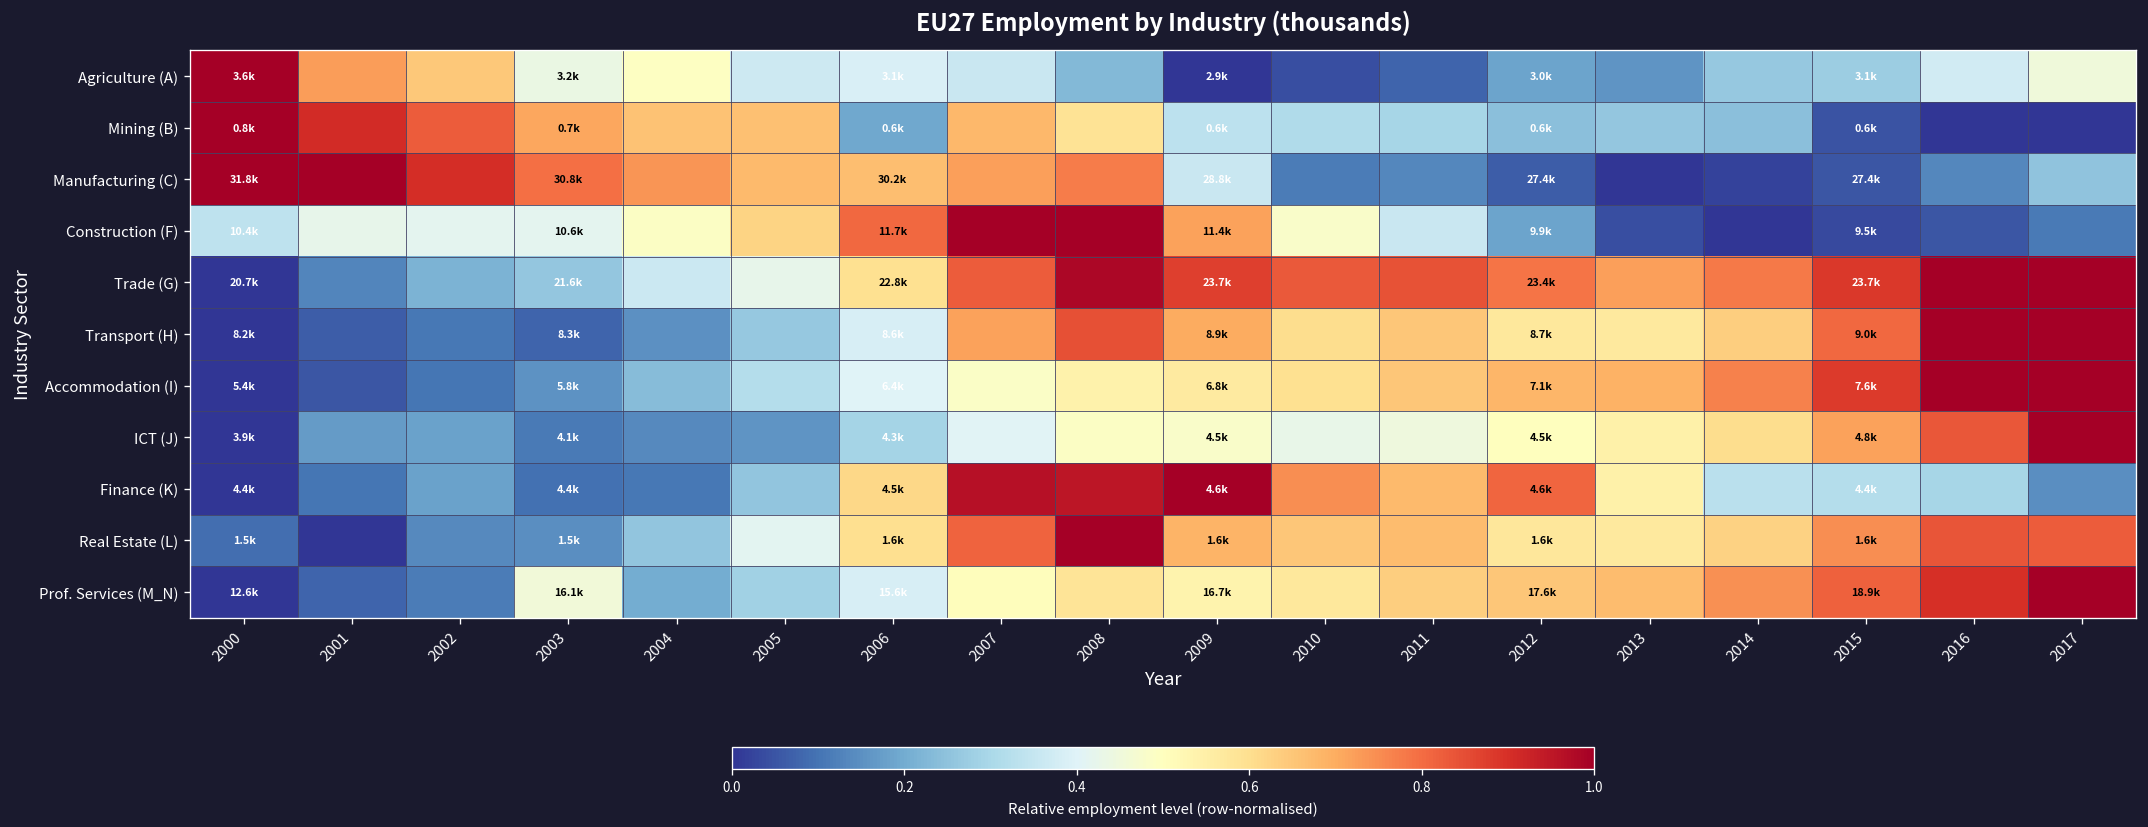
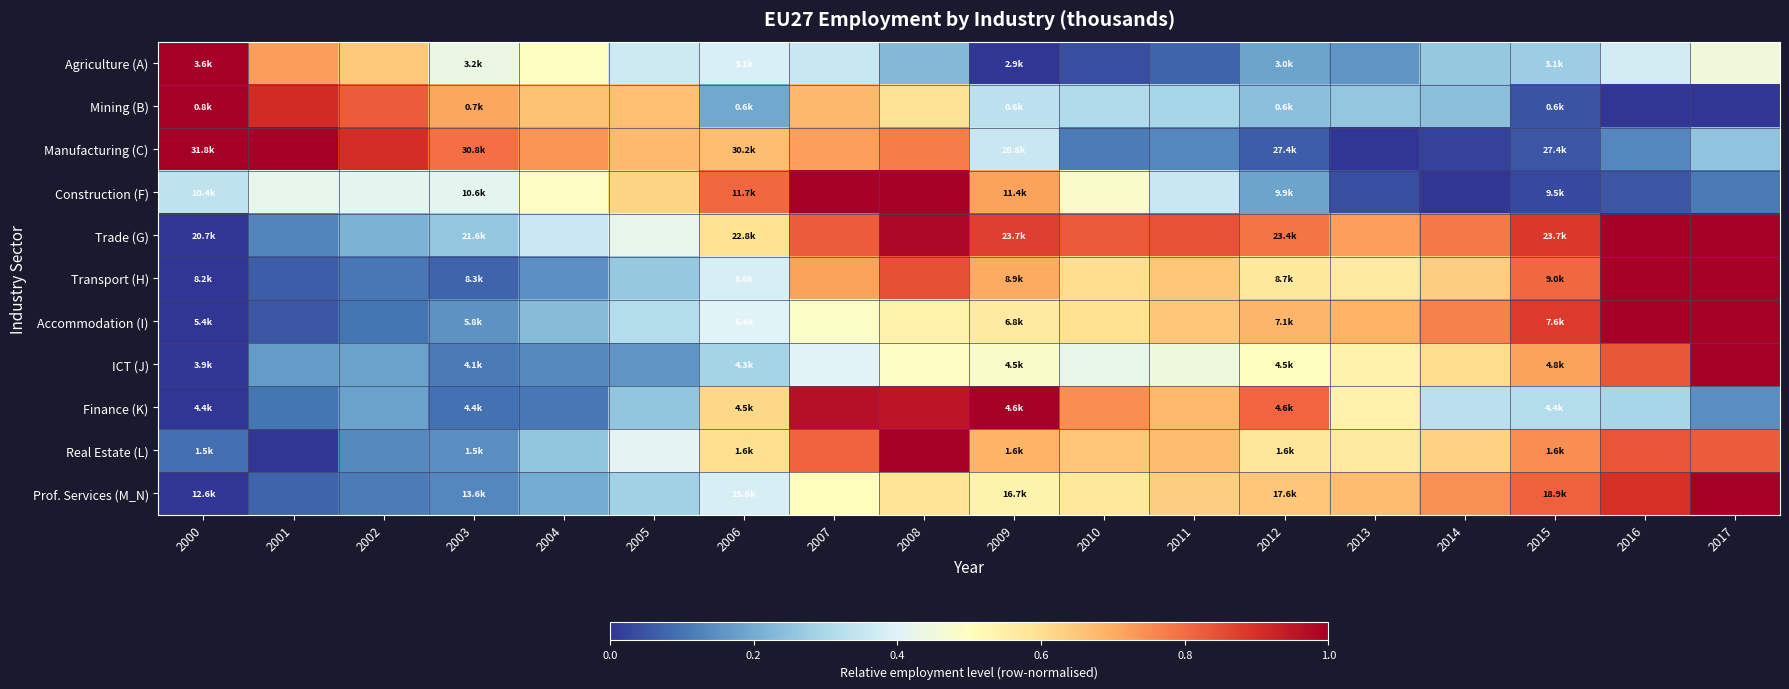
Prof. Services (M_N), 2003: 16.1k -> 13.6k
